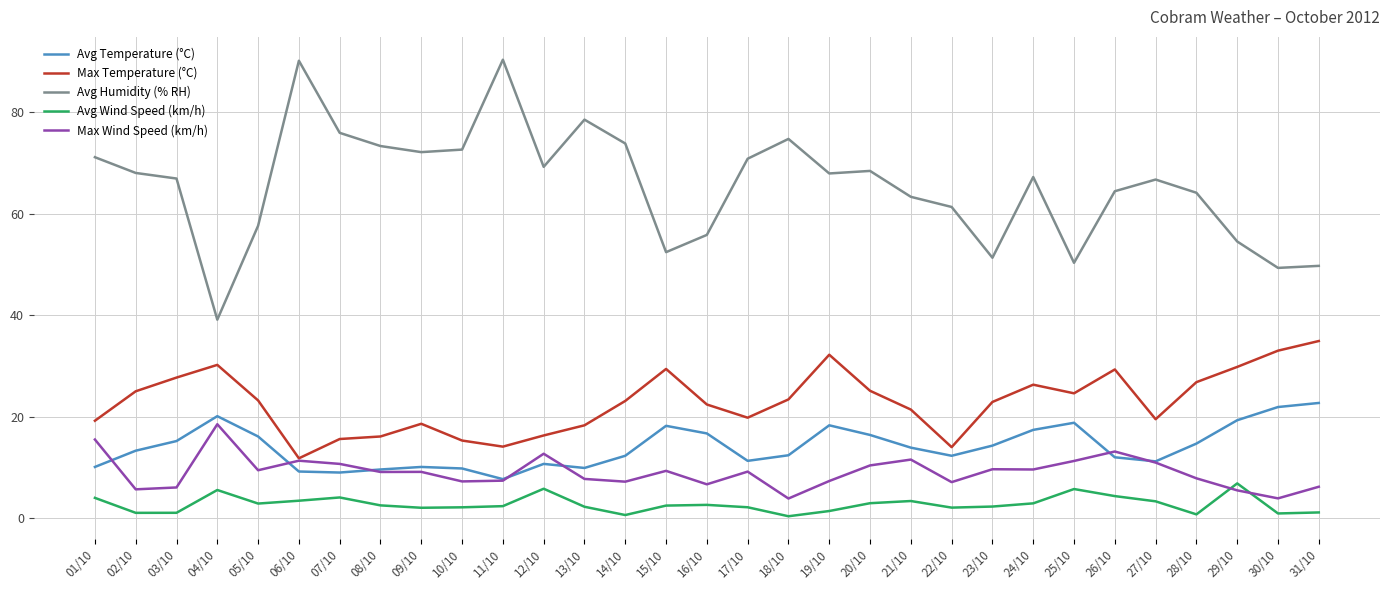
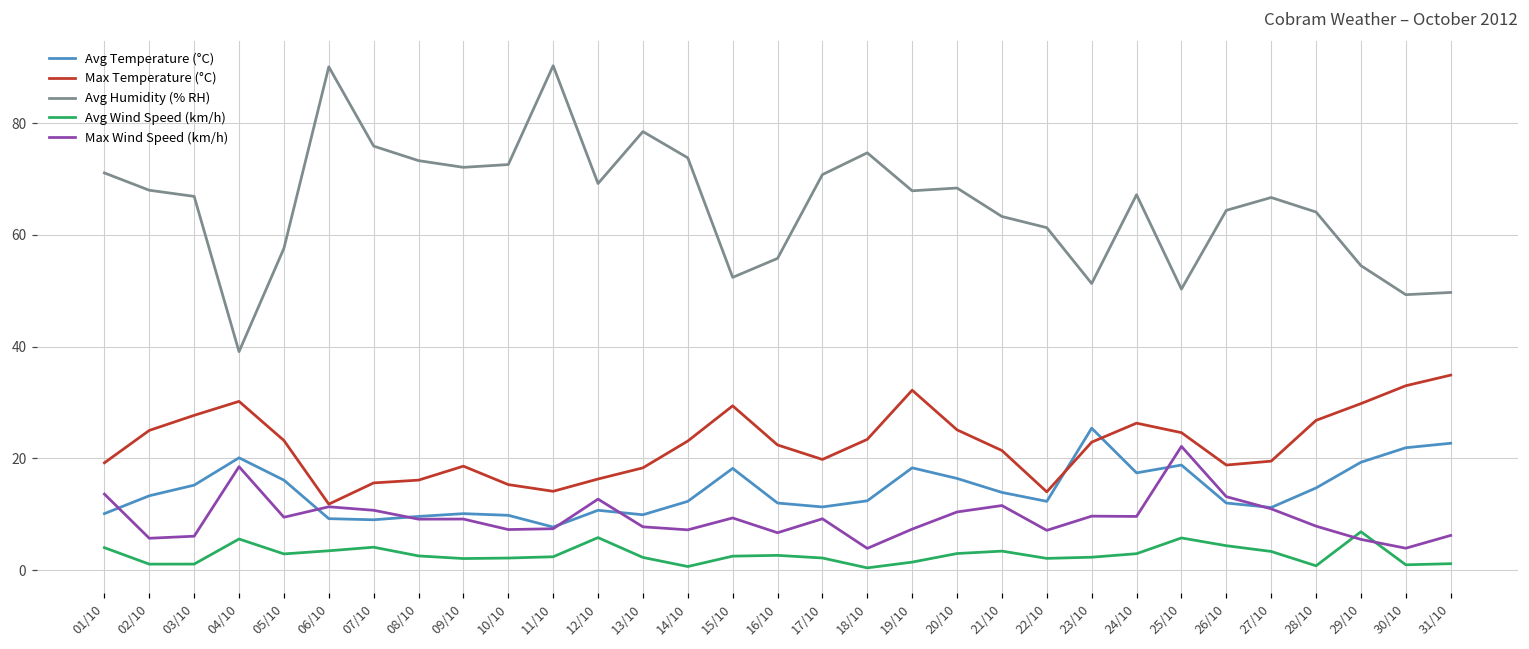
Max Wind Speed (km/h), 01/10: 16 -> 14
Avg Temperature (°C), 16/10: 17 -> 12
Avg Temperature (°C), 23/10: 14 -> 25
Max Wind Speed (km/h), 25/10: 11 -> 22
Max Temperature (°C), 26/10: 29 -> 19
